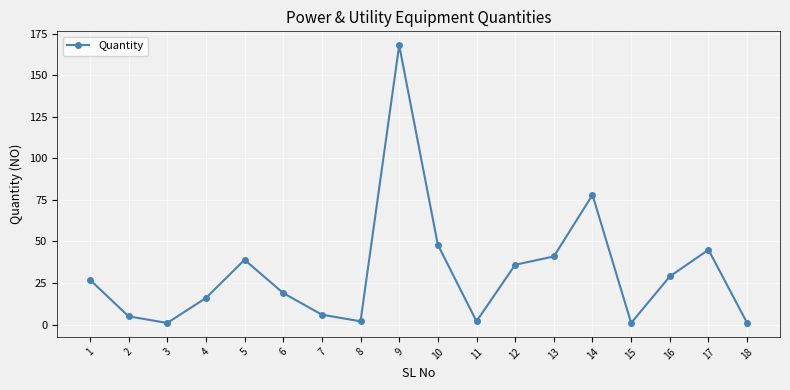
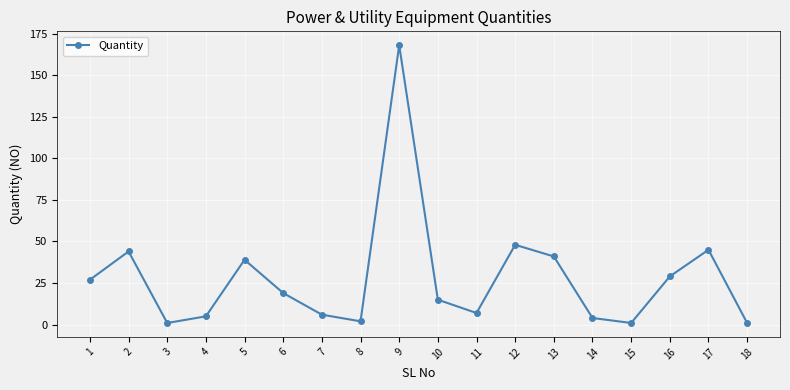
2: 5 -> 44
4: 16 -> 5
10: 48 -> 15
11: 2 -> 7
12: 36 -> 48
14: 78 -> 4
